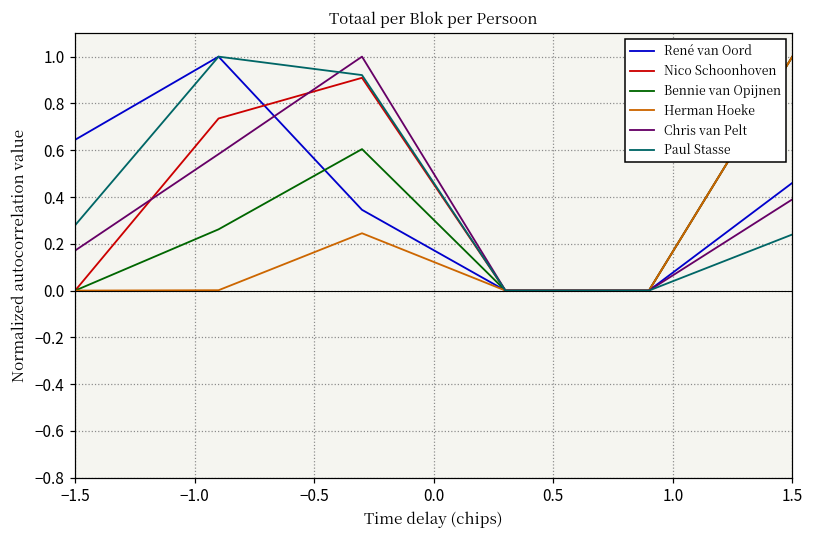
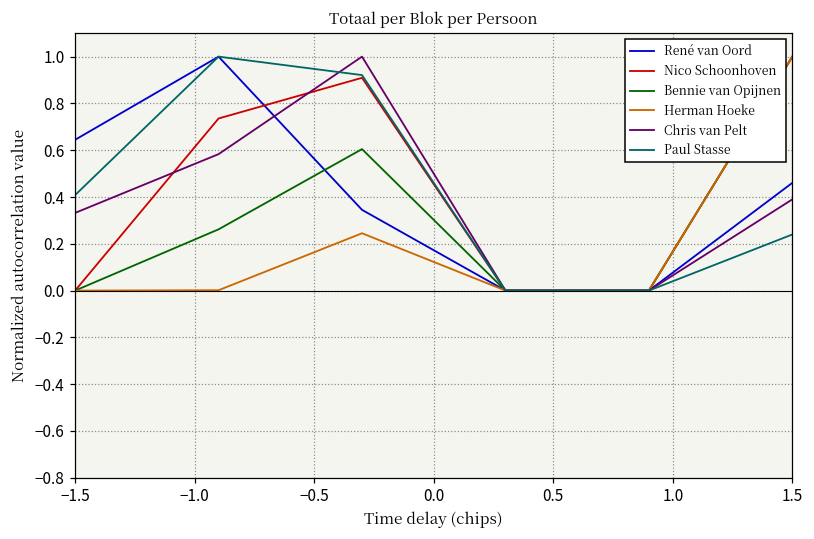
Chris van Pelt, −1.5: 0.17 -> 0.33
Paul Stasse, −1.5: 0.28 -> 0.41
